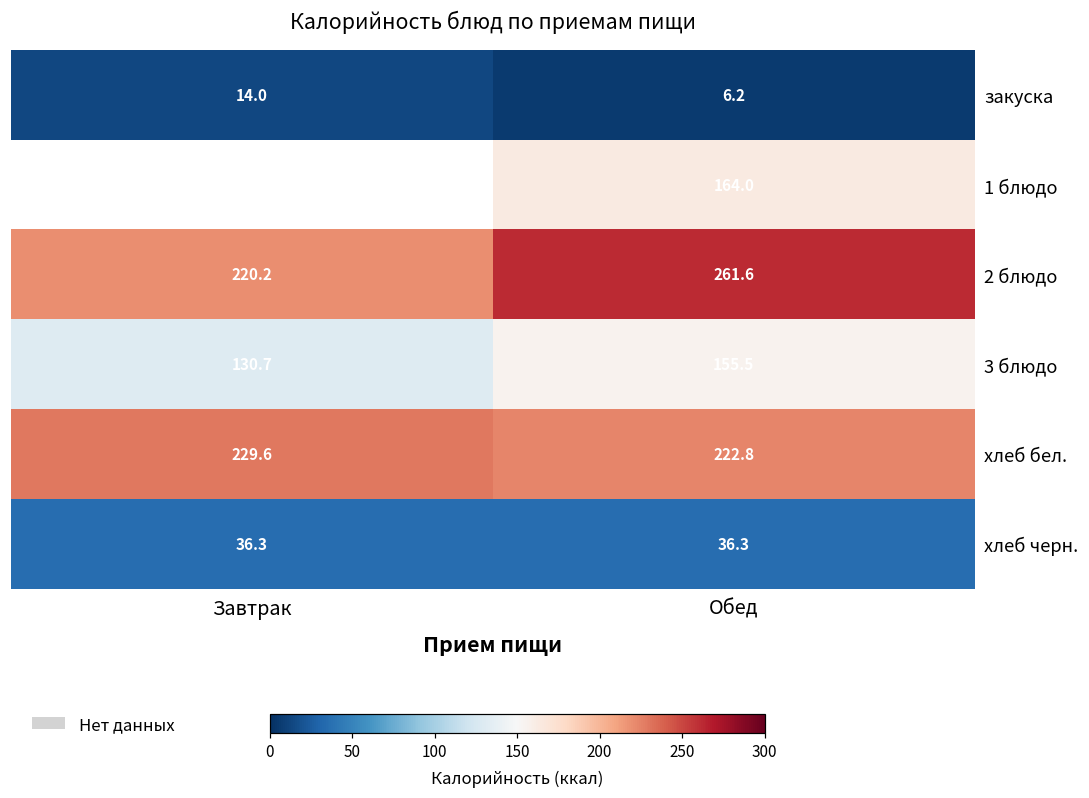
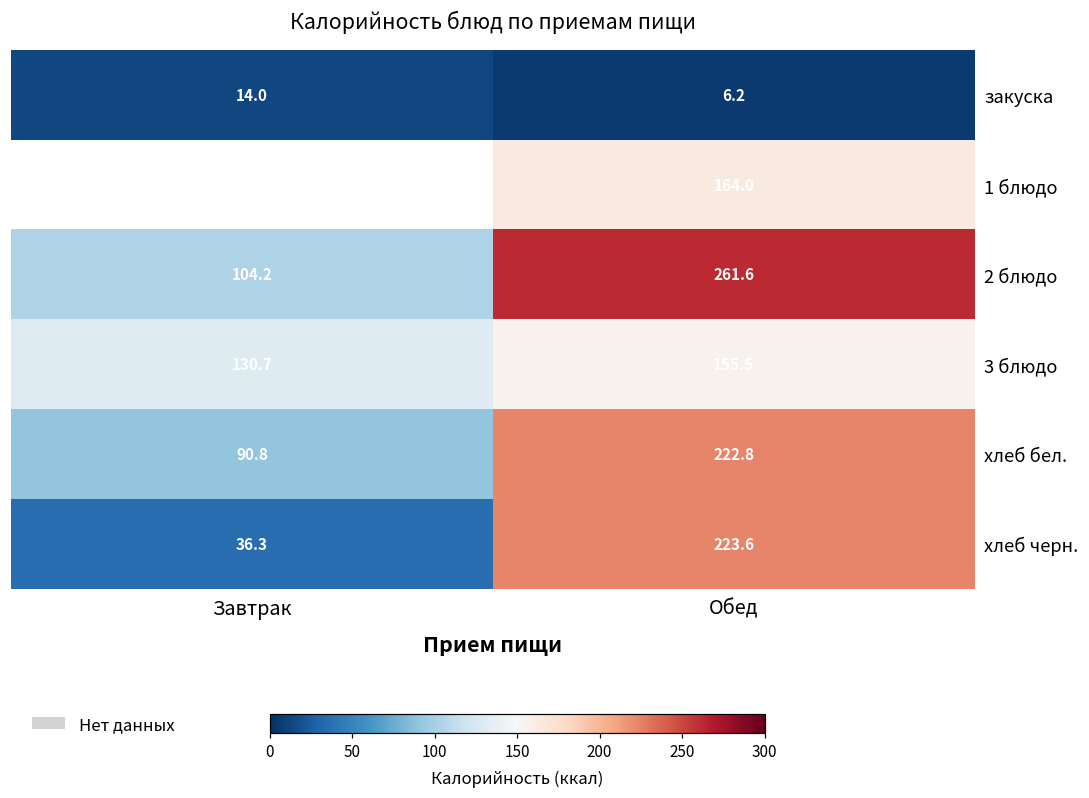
2 блюдо, Завтрак: 220.2 -> 104.2
хлеб бел., Завтрак: 229.6 -> 90.8
хлеб черн., Обед: 36.3 -> 223.6
